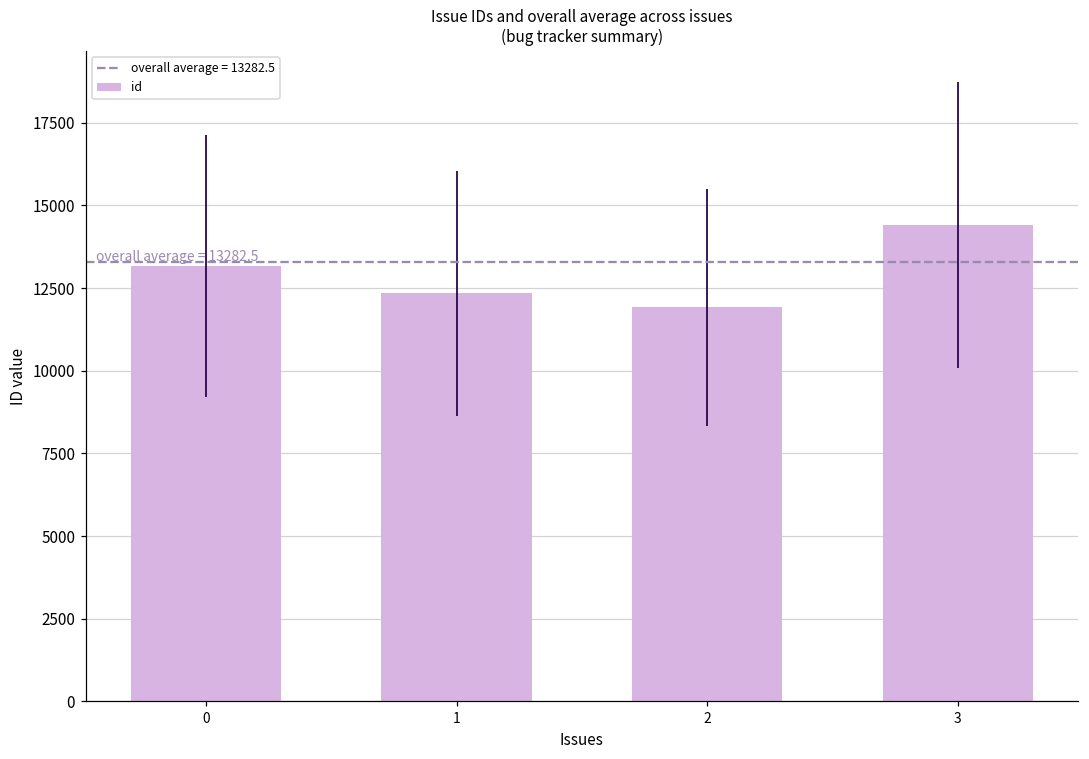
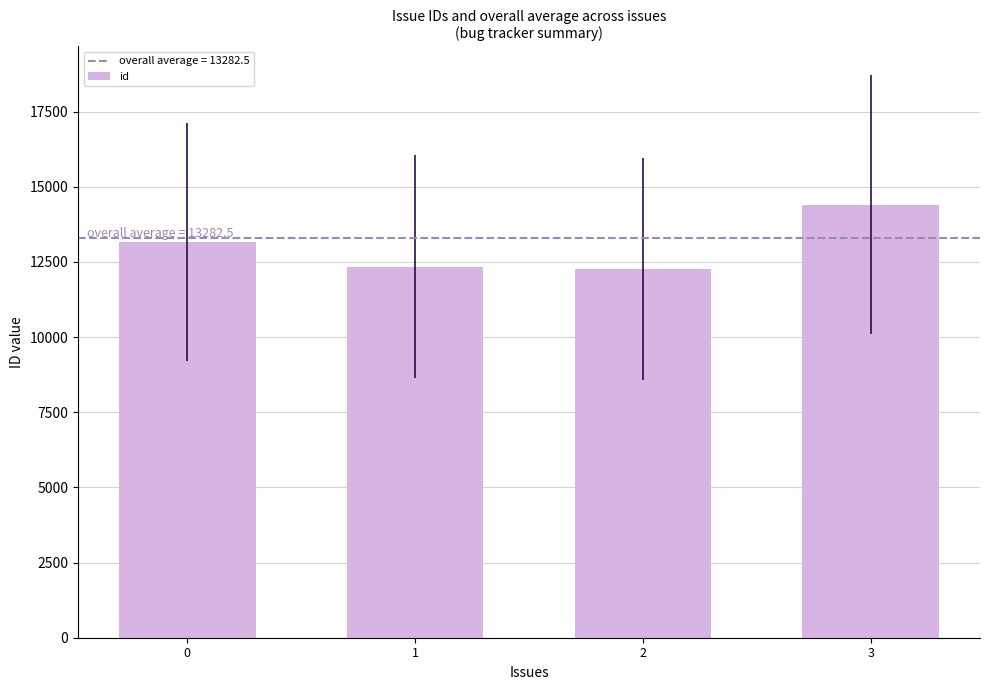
2: 11900 -> 12300
